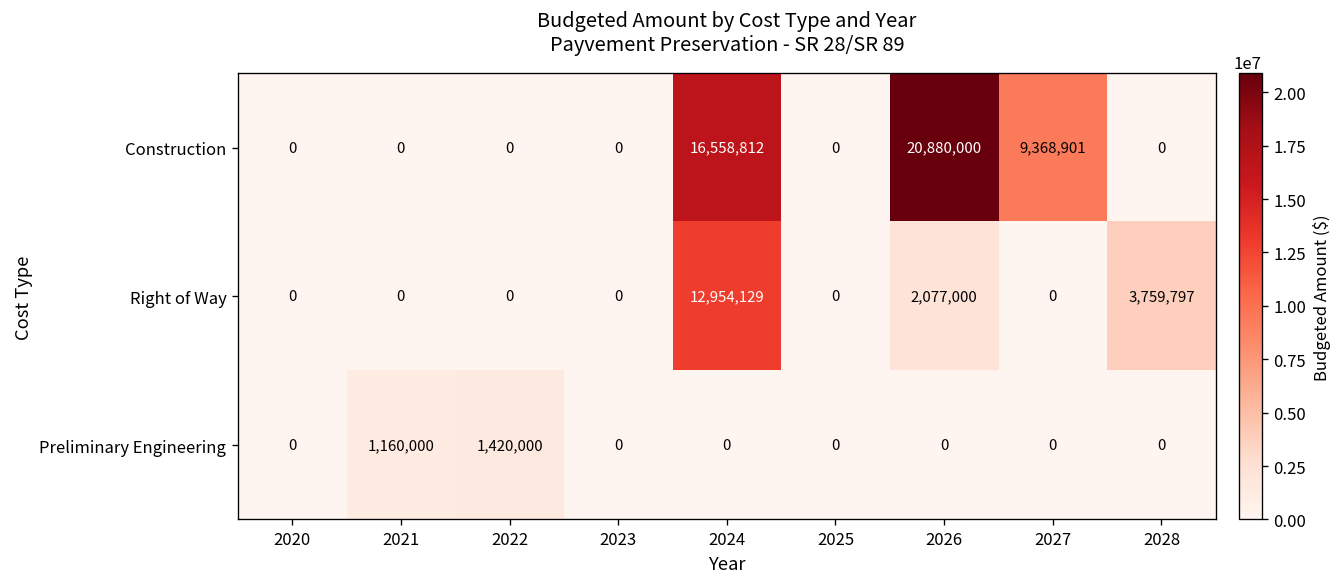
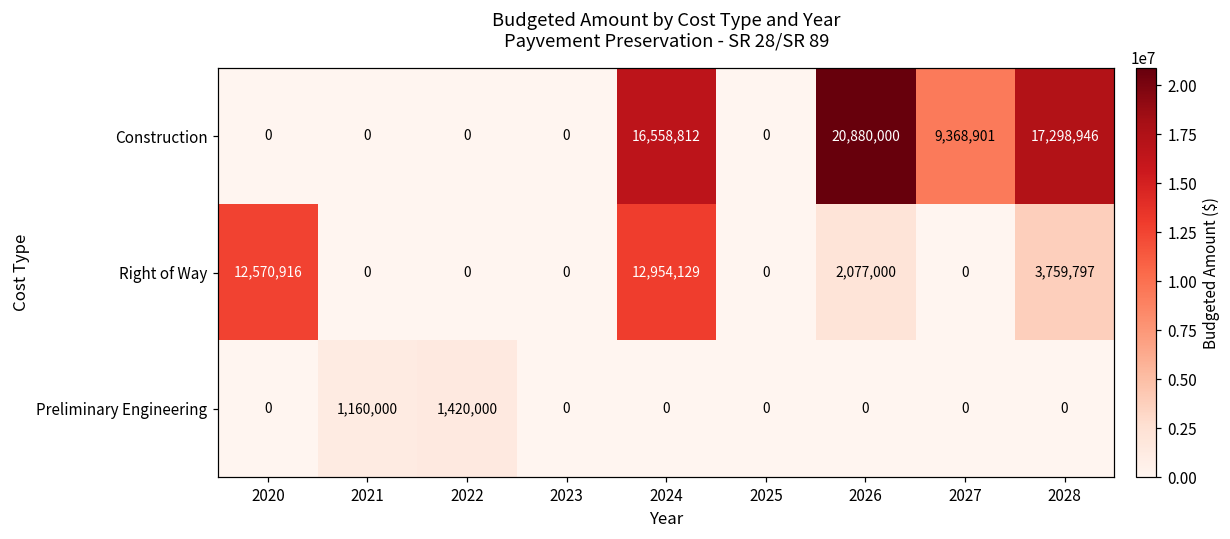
Construction, 2028: 0 -> 17,298,946
Right of Way, 2020: 0 -> 12,570,916
